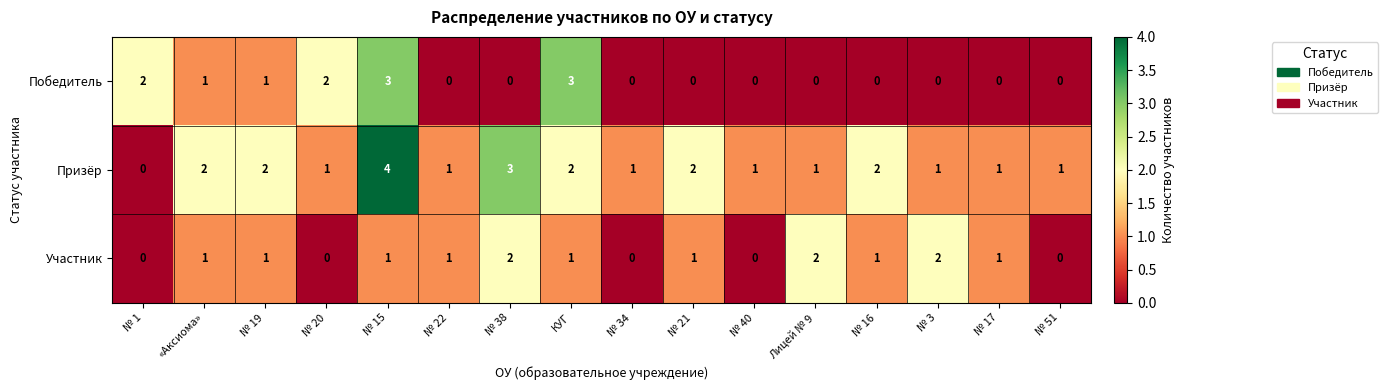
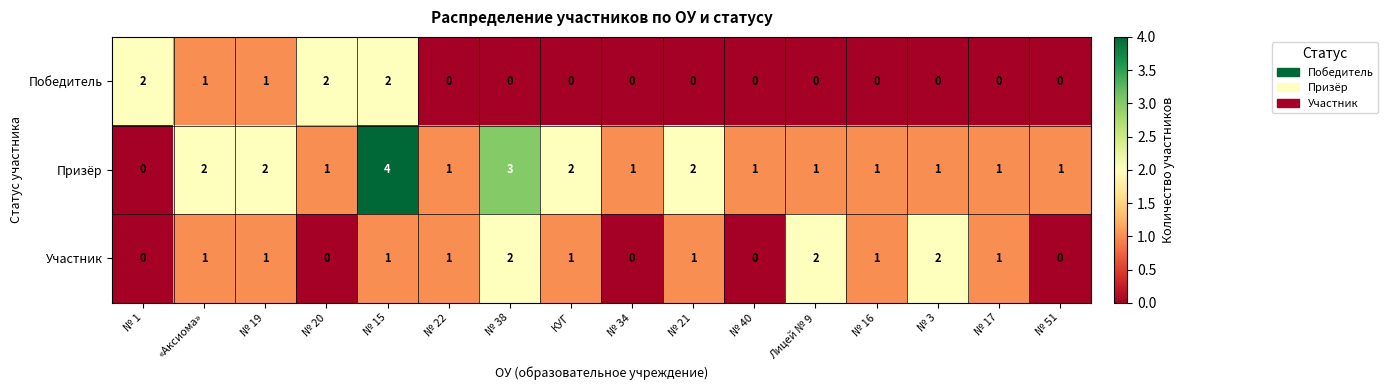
Победитель, № 15: 3 -> 2
Победитель, КУГ: 3 -> 0
Призёр, № 16: 2 -> 1
